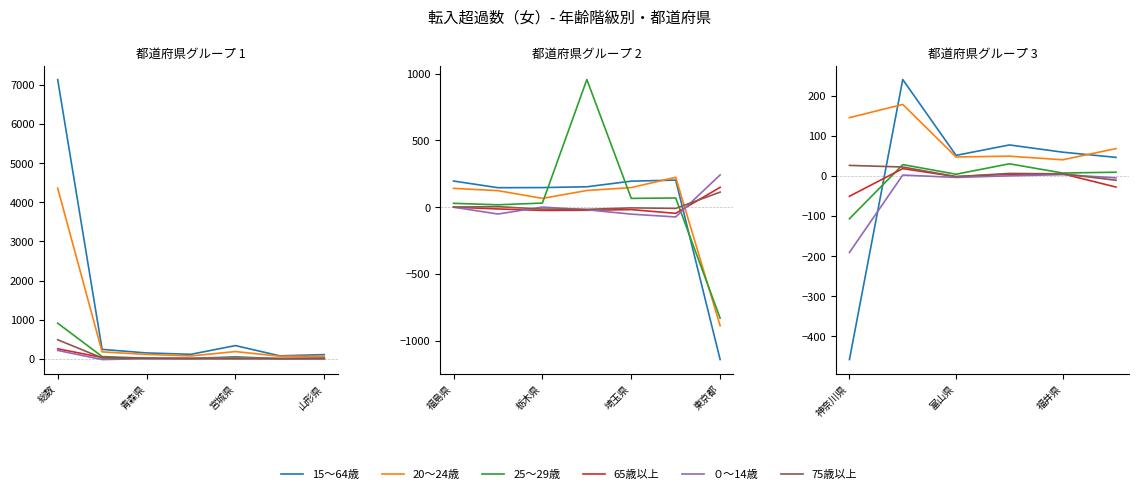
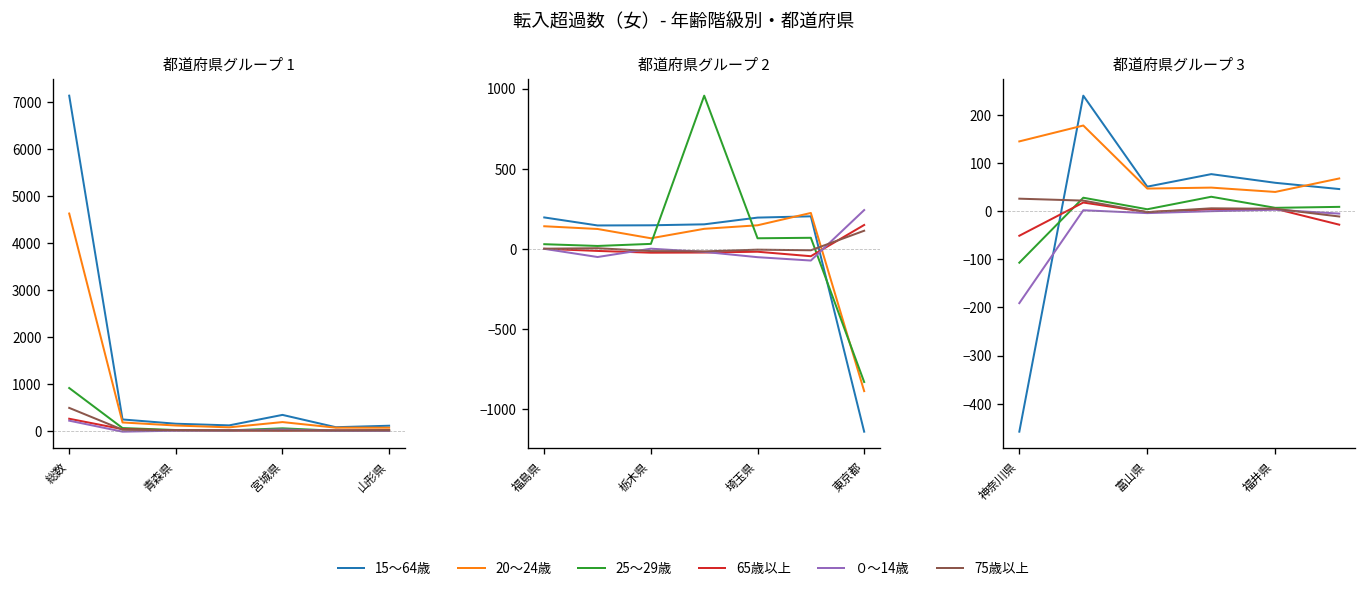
都道府県グループ 1, 20～24歳, 総数: 4400 -> 4600
